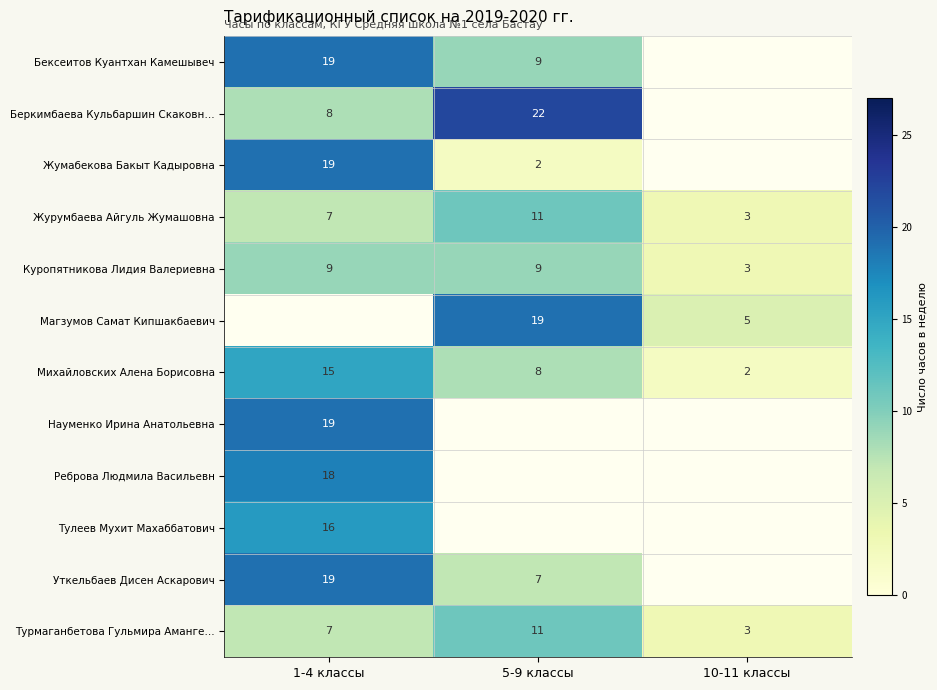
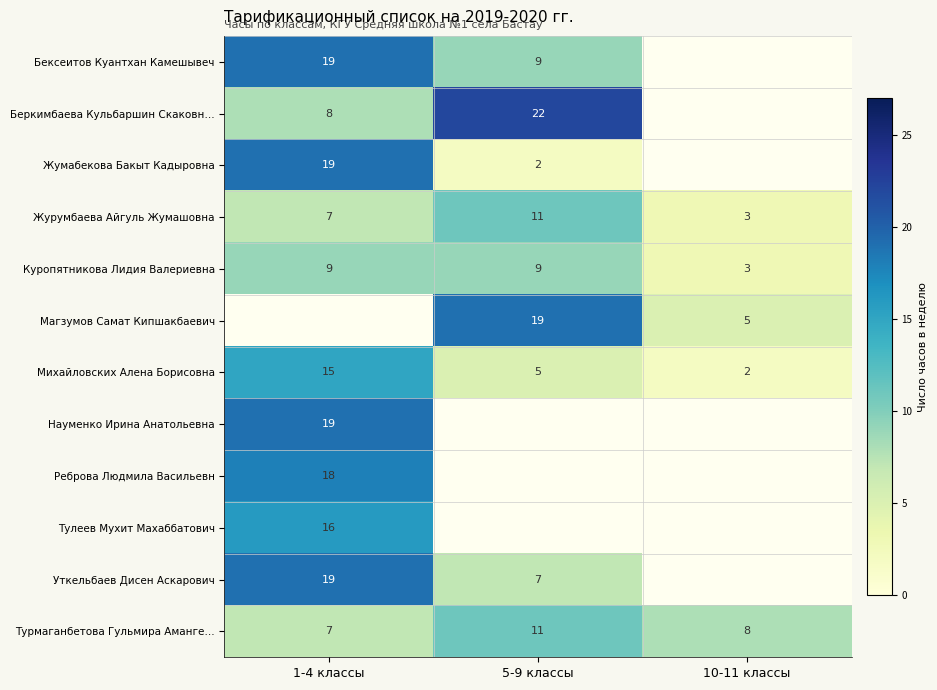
Михайловских Алена Борисовна, 5-9 классы: 8 -> 5
Турмаганбетова Гульмира Аманге…, 10-11 классы: 3 -> 8
